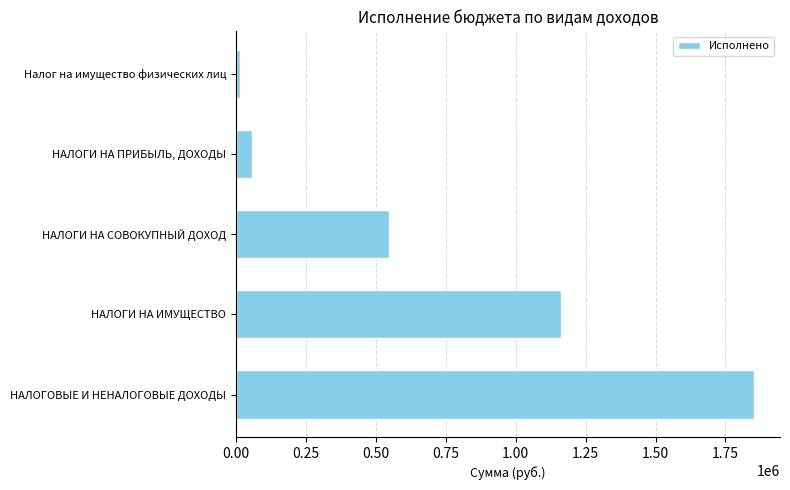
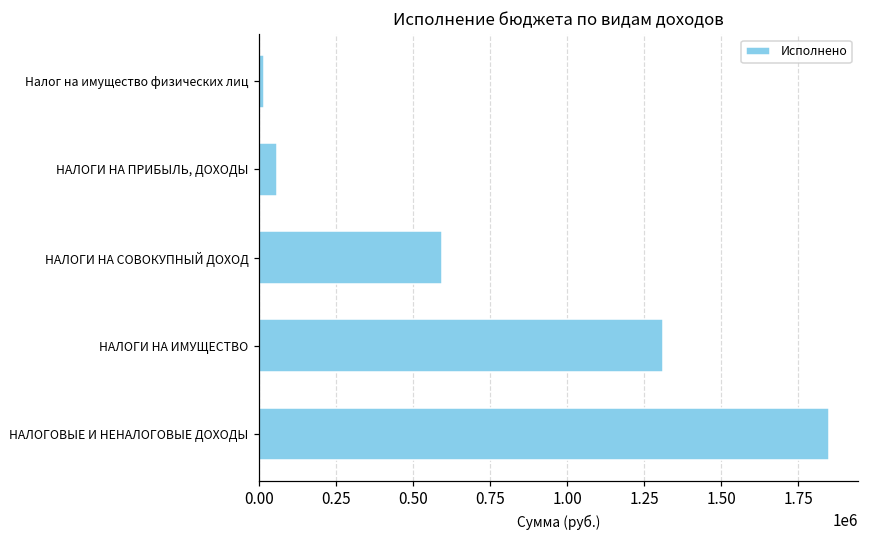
НАЛОГИ НА СОВОКУПНЫЙ ДОХОД: 550000 -> 590000
НАЛОГИ НА ИМУЩЕСТВО: 1160000 -> 1310000
